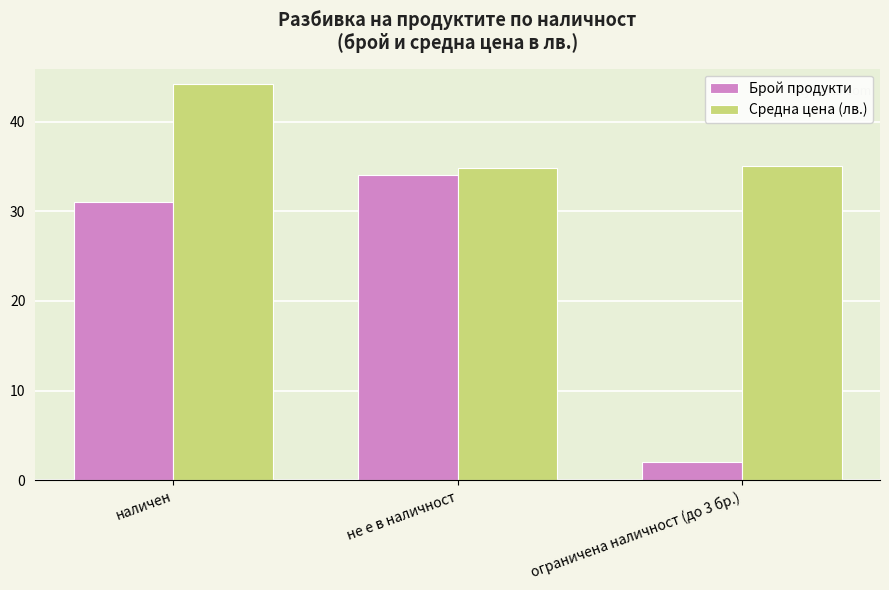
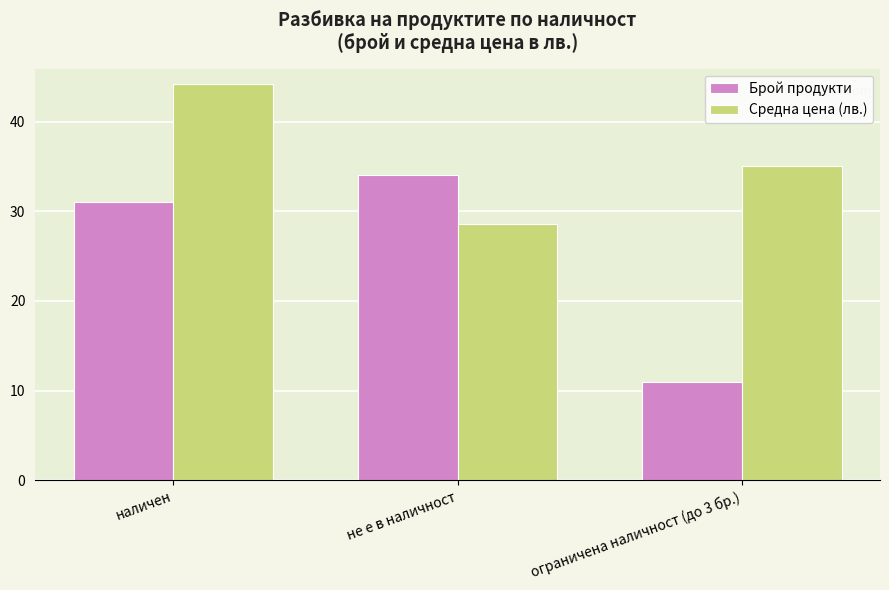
Средна цена (лв.), не е в наличност: 35 -> 29
Брой продукти, ограничена наличност (до 3 бр.): 2 -> 11
